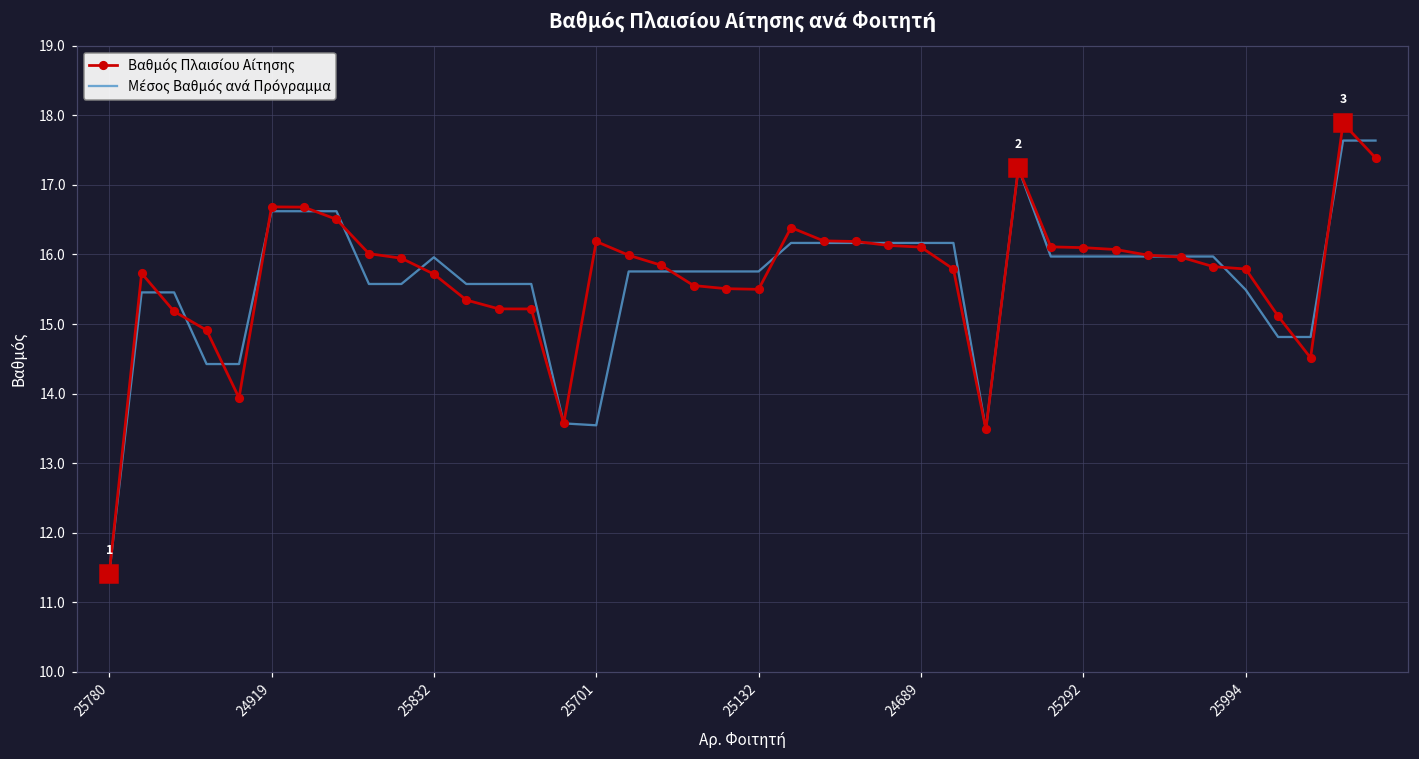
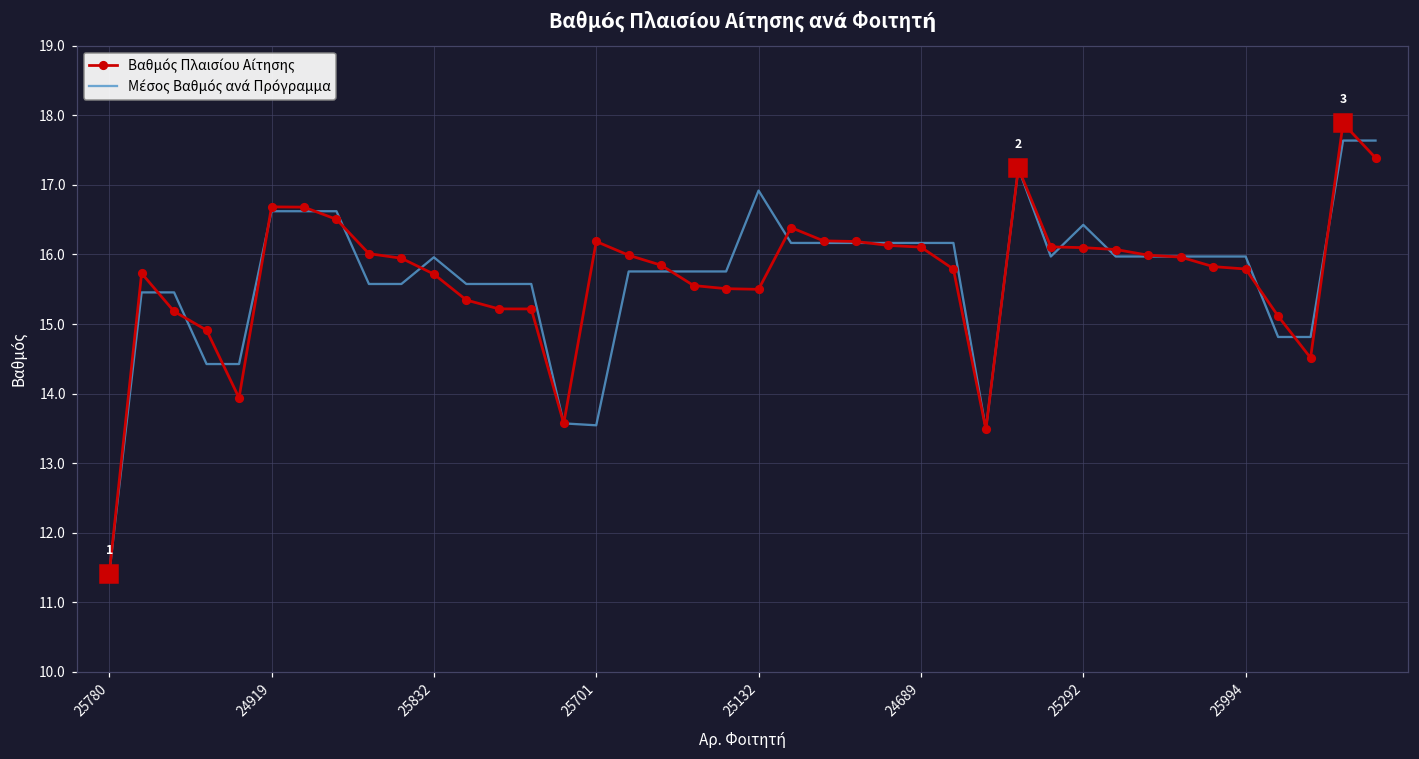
Μέσος Βαθμός ανά Πρόγραμμα, 25132: 15.8 -> 16.9
Μέσος Βαθμός ανά Πρόγραμμα, 25292: 16.0 -> 16.4
Μέσος Βαθμός ανά Πρόγραμμα, 25994: 15.5 -> 16.0
